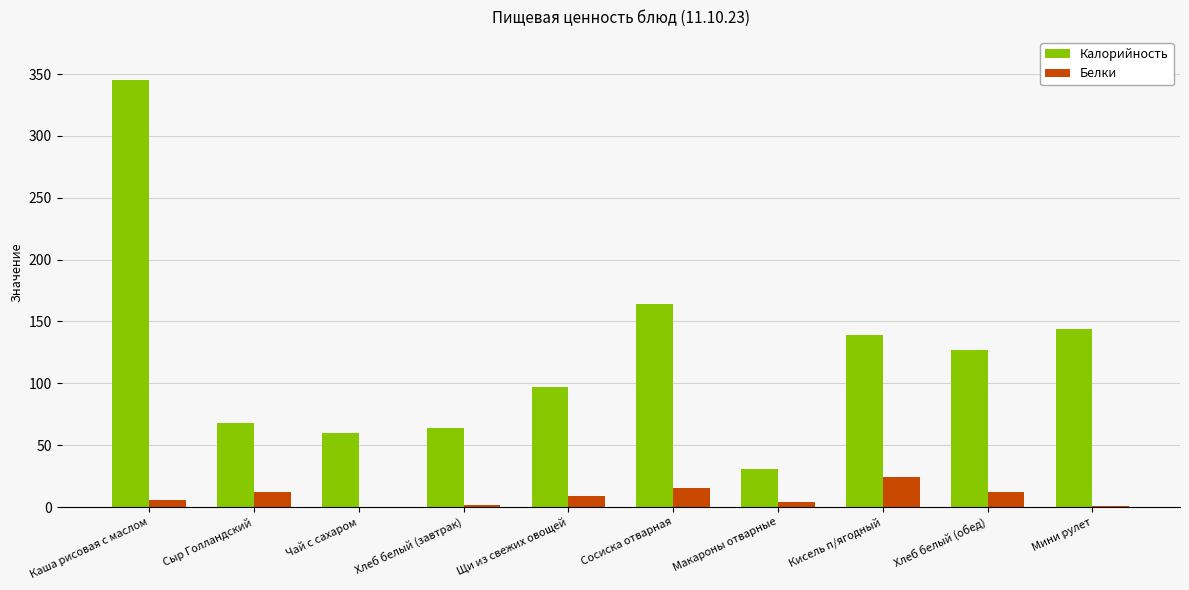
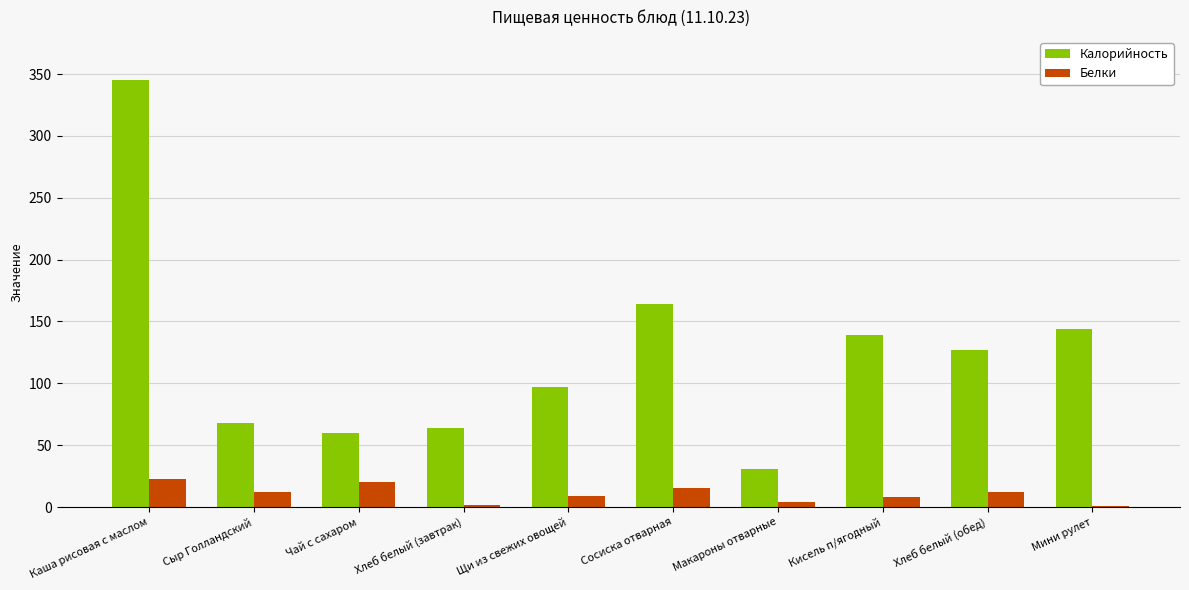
Белки, Каша рисовая с маслом: 6 -> 23
Белки, Чай с сахаром: 0 -> 20
Белки, Кисель п/ягодный: 24 -> 8
